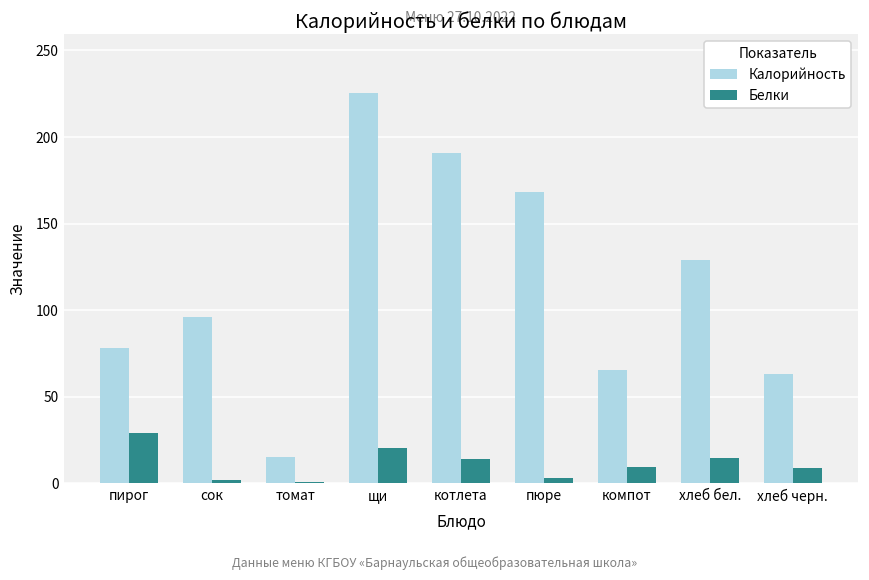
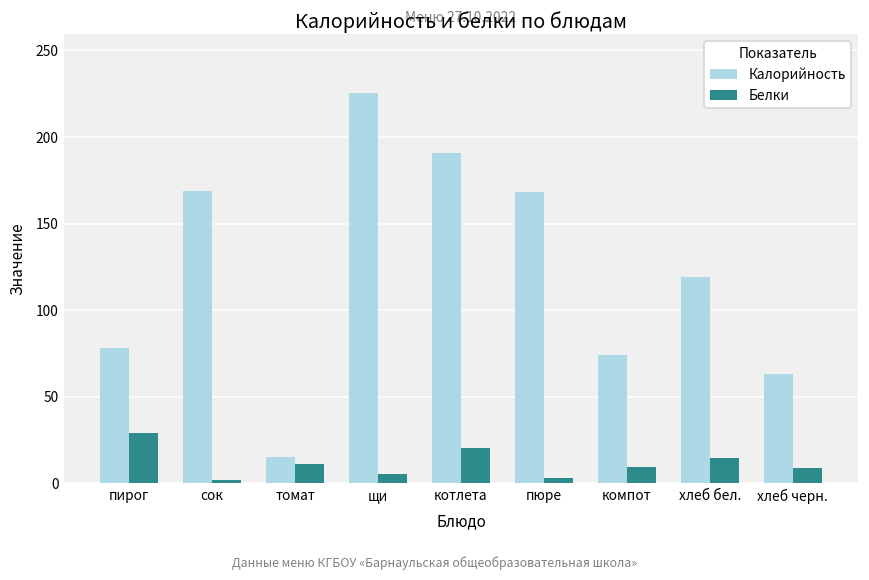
Калорийность, сок: 96 -> 169
Белки, томат: 1 -> 11
Белки, щи: 20 -> 5
Белки, котлета: 14 -> 20
Калорийность, компот: 65 -> 74
Калорийность, хлеб бел.: 129 -> 119
